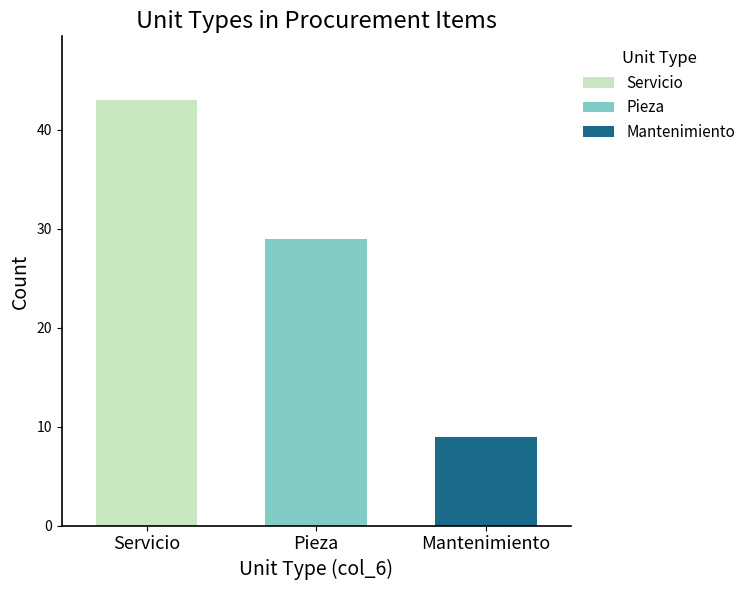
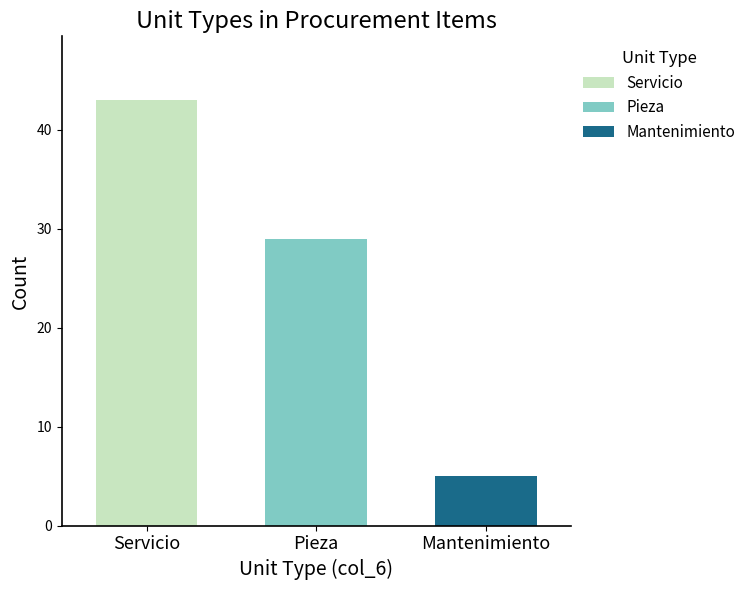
Mantenimiento: 9 -> 5
